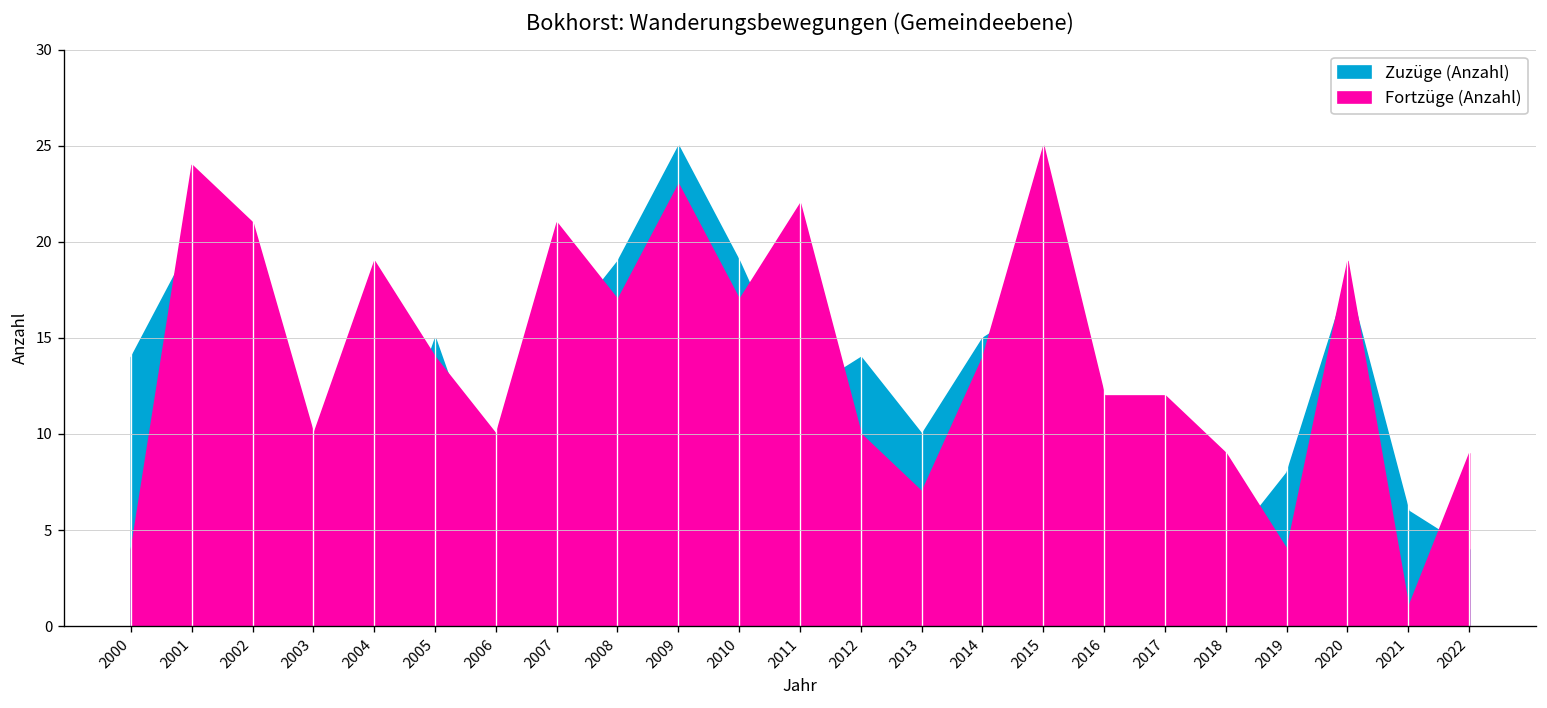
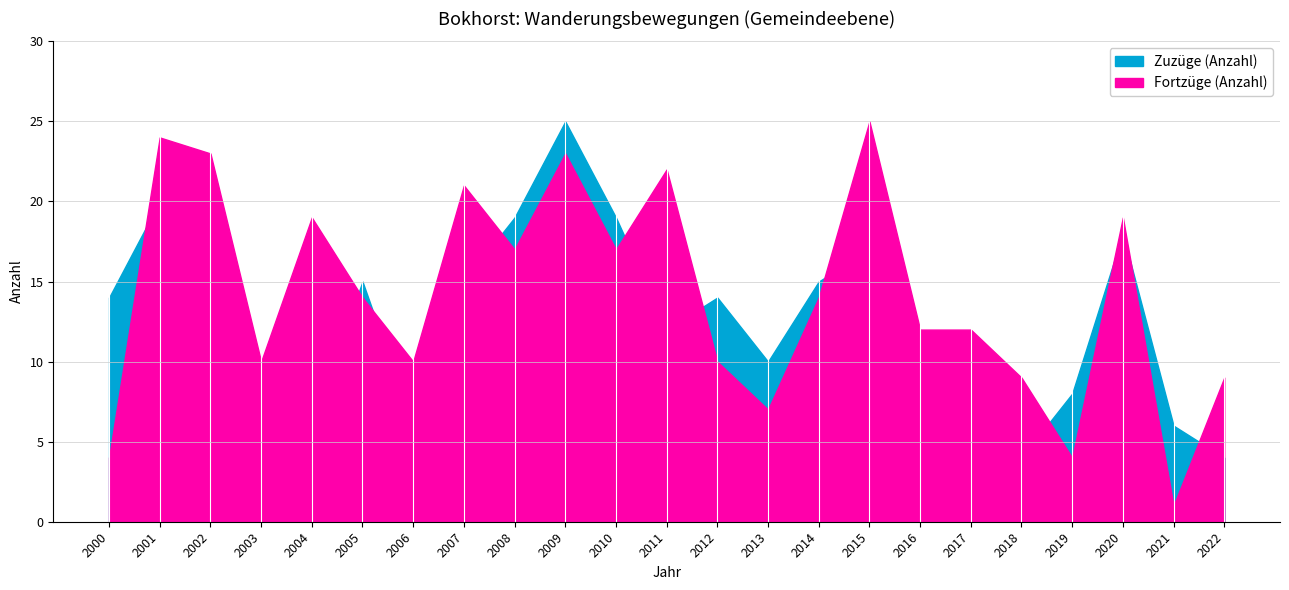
Fortzüge (Anzahl), 2002: 21 -> 23
